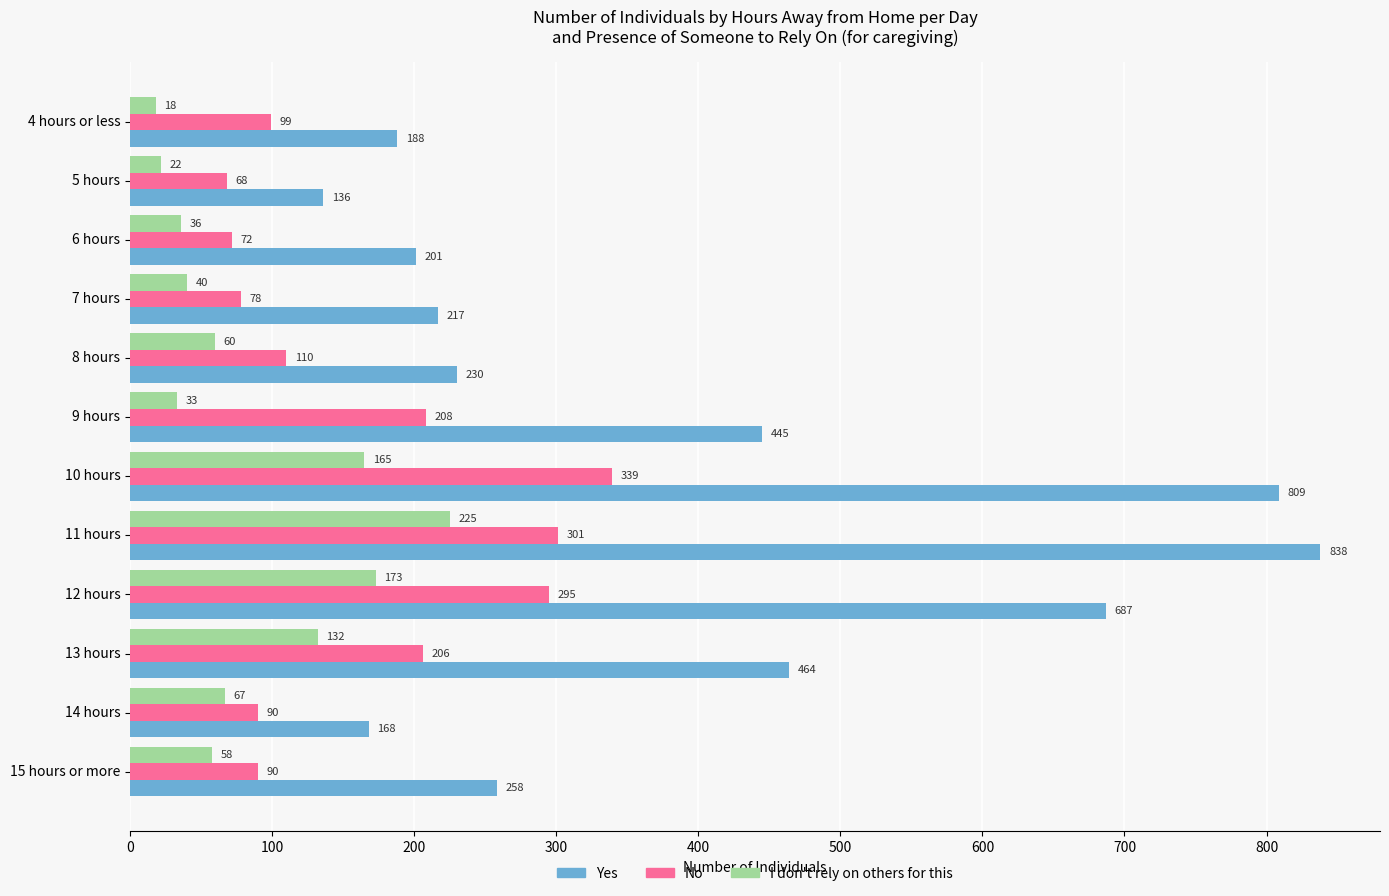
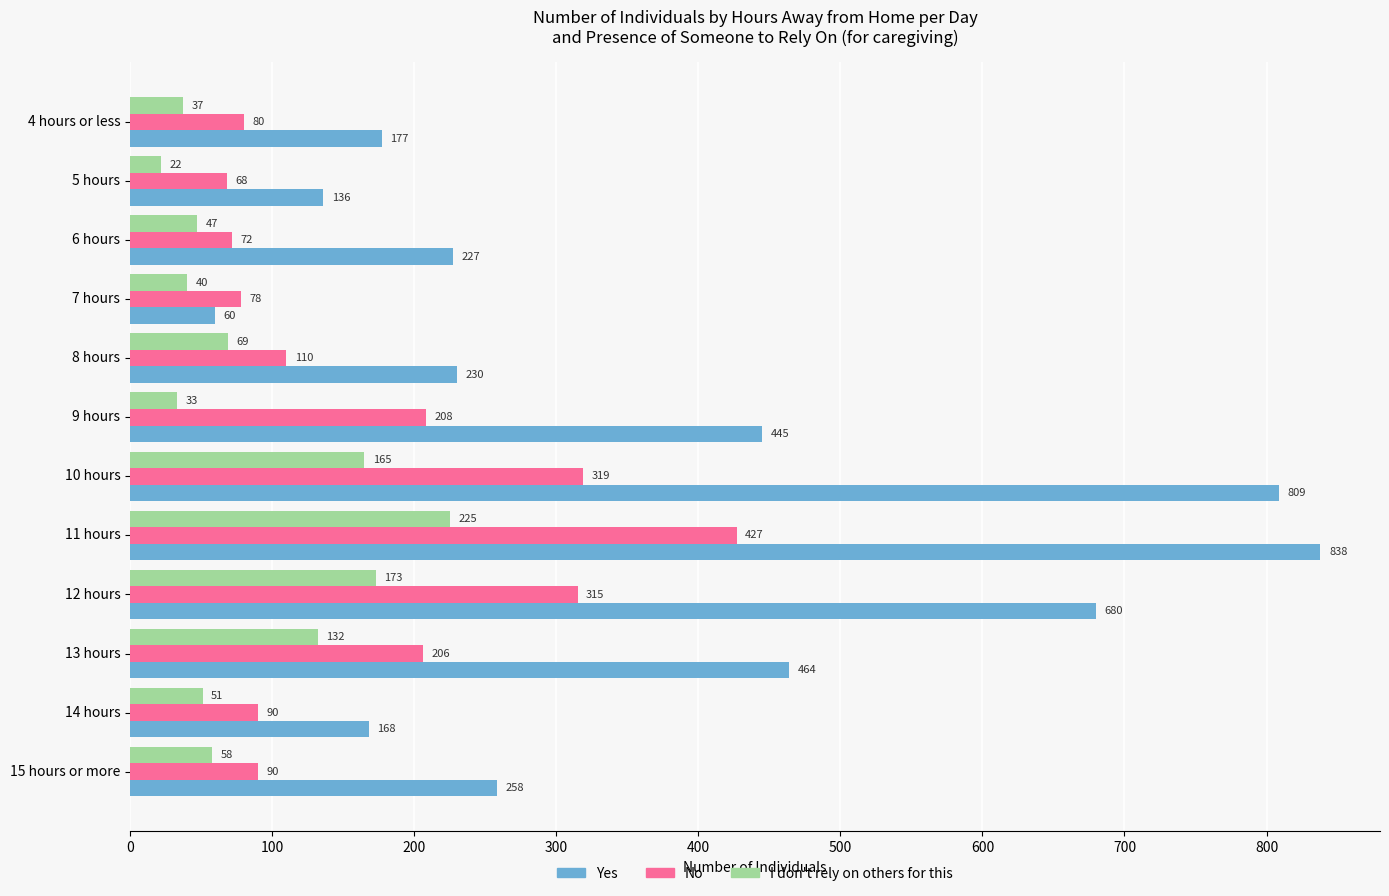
I don't rely on others for this, 4 hours or less: 18 -> 37
No, 4 hours or less: 99 -> 80
Yes, 4 hours or less: 188 -> 177
I don't rely on others for this, 6 hours: 36 -> 47
Yes, 6 hours: 201 -> 227
Yes, 7 hours: 217 -> 60
I don't rely on others for this, 8 hours: 60 -> 69
No, 10 hours: 339 -> 319
No, 11 hours: 301 -> 427
No, 12 hours: 295 -> 315
Yes, 12 hours: 687 -> 680
I don't rely on others for this, 14 hours: 67 -> 51
